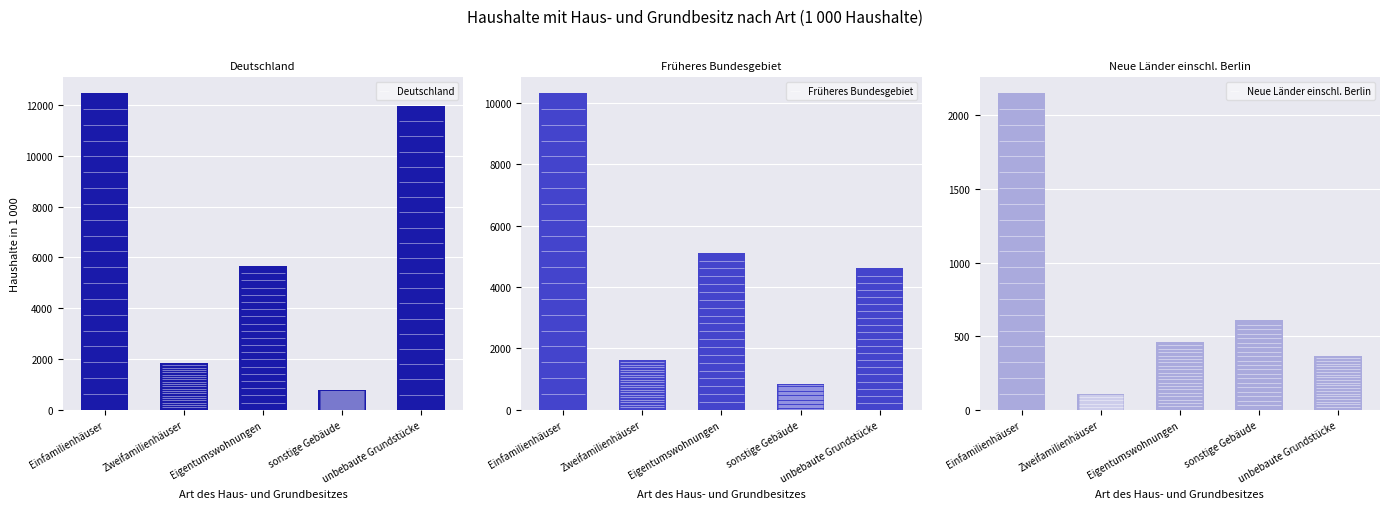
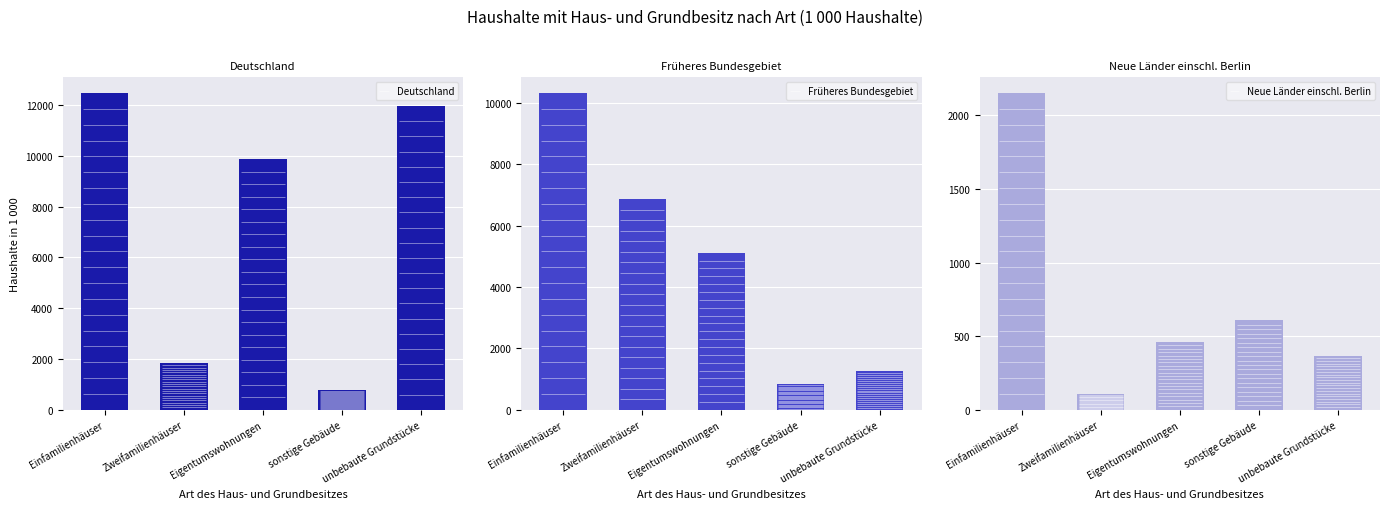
Deutschland, Eigentumswohnungen: 5700 -> 9900
Früheres Bundesgebiet, Zweifamilienhäuser: 1600 -> 6900
Früheres Bundesgebiet, unbebaute Grundstücke: 4600 -> 1300
